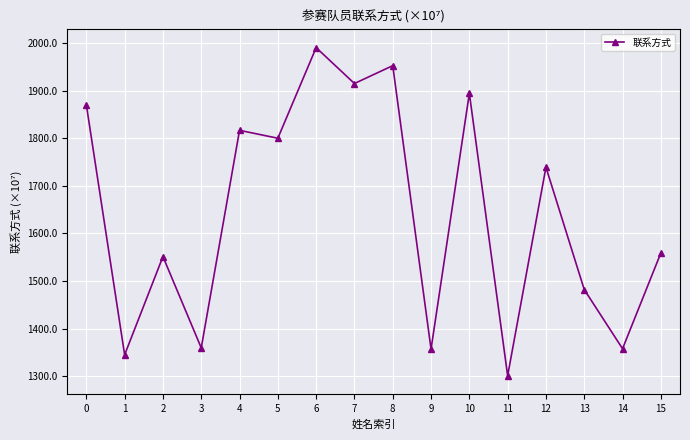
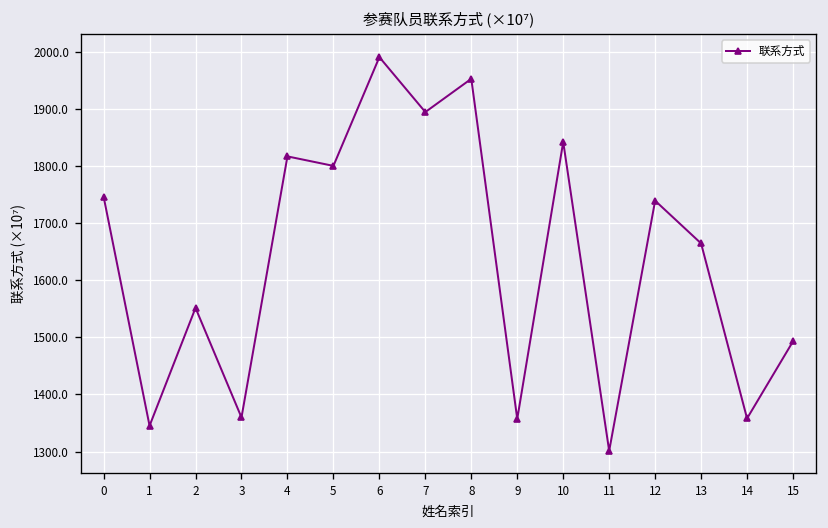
0: 1870 -> 1750
7: 1920 -> 1890
10: 1890 -> 1840
13: 1480 -> 1660
15: 1560 -> 1490
